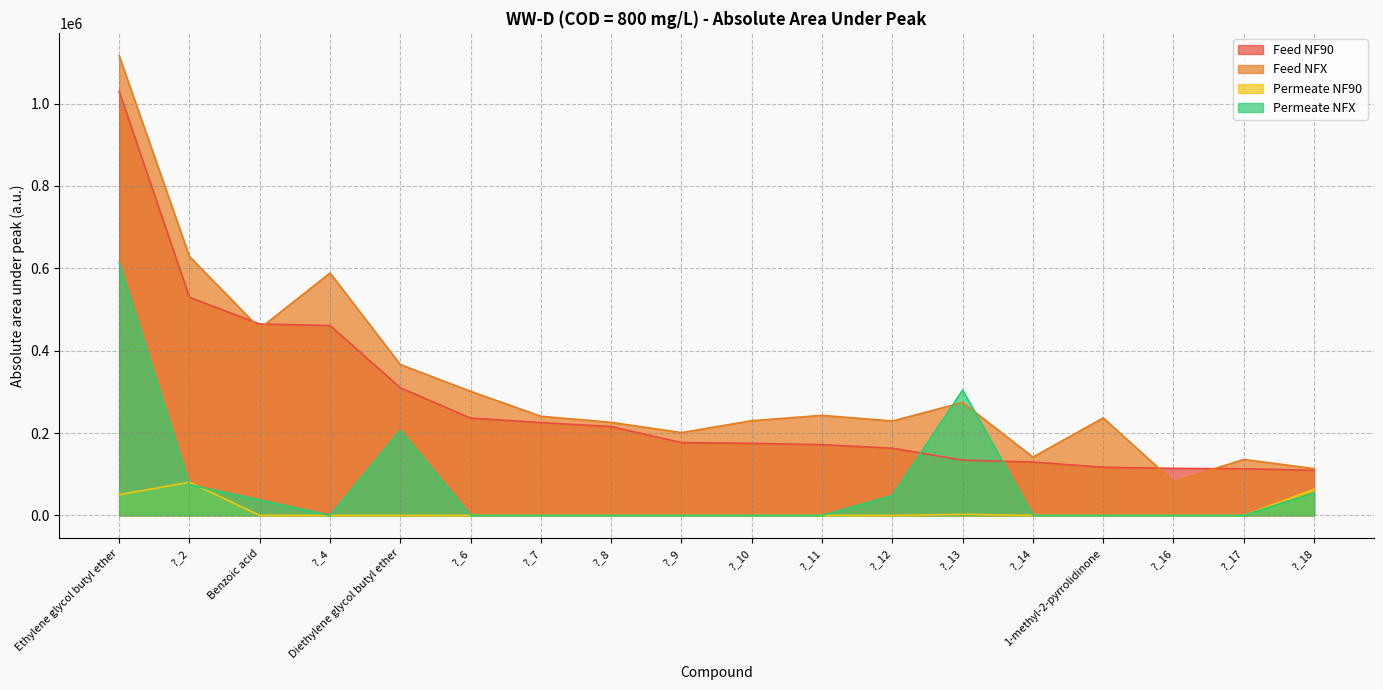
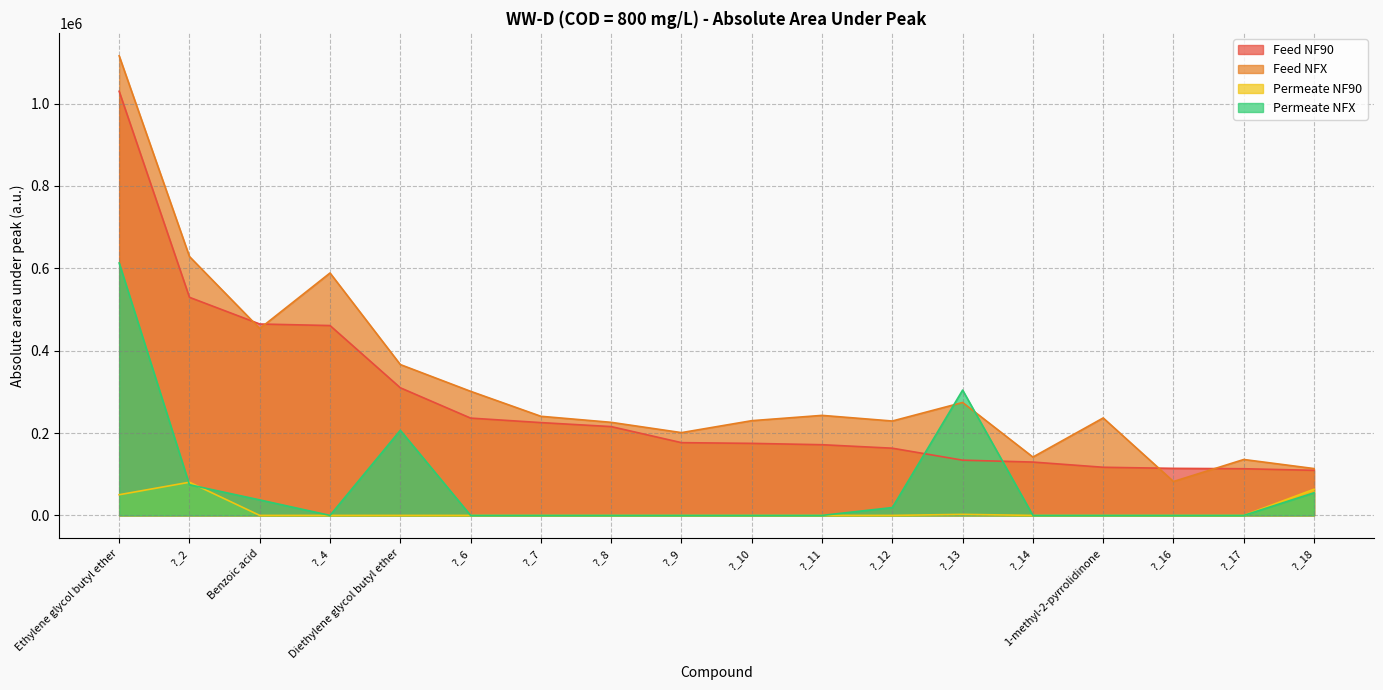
Permeate NFX, ?_12: 50000 -> 20000
